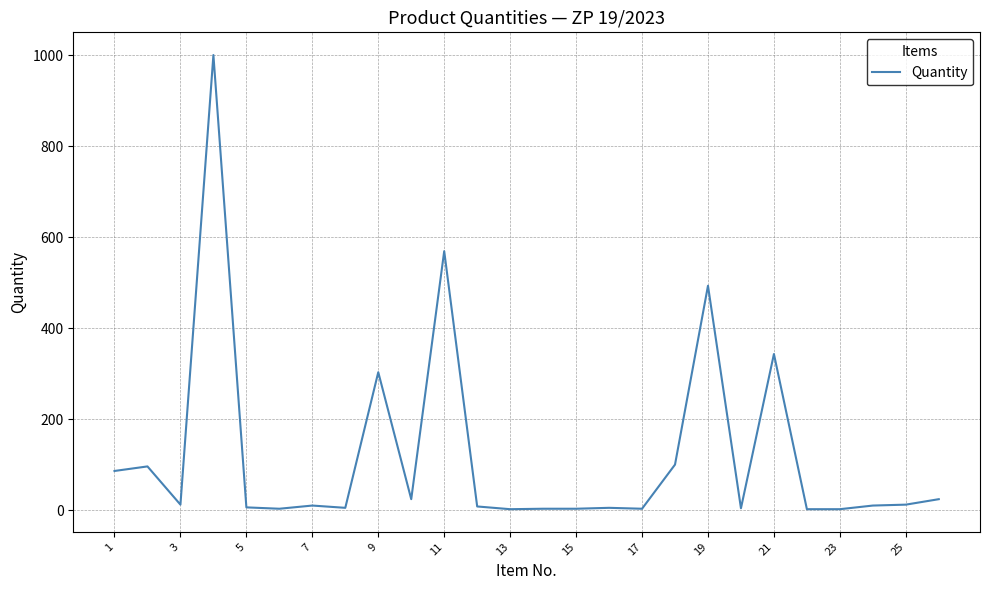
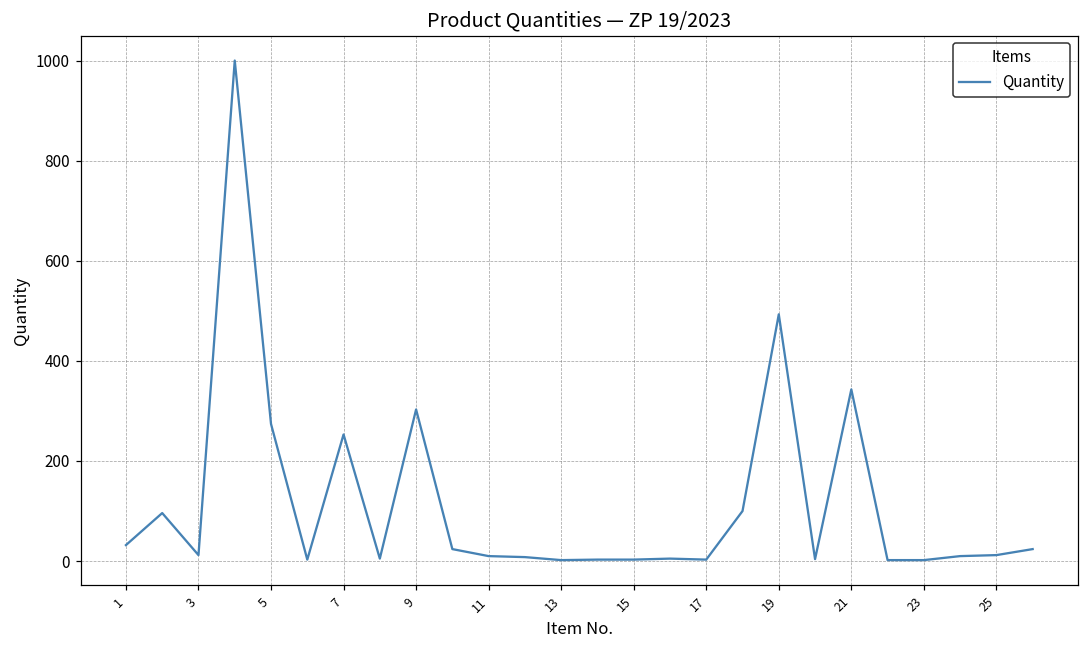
1: 90 -> 30
5: 10 -> 270
7: 10 -> 250
11: 570 -> 10
